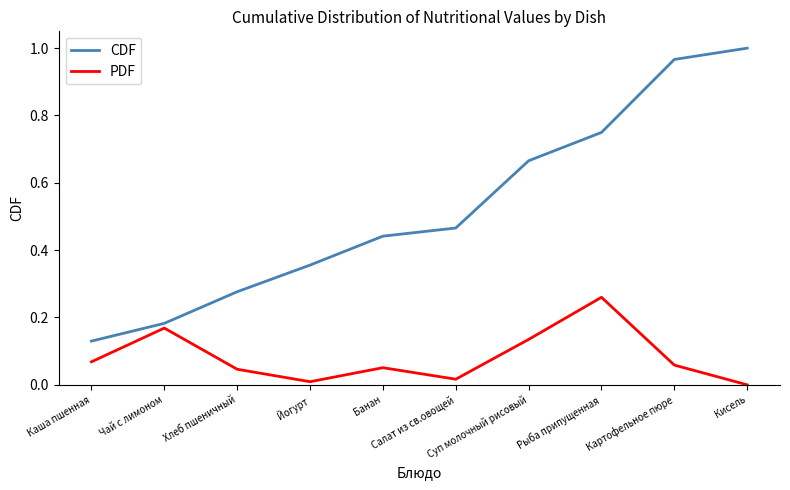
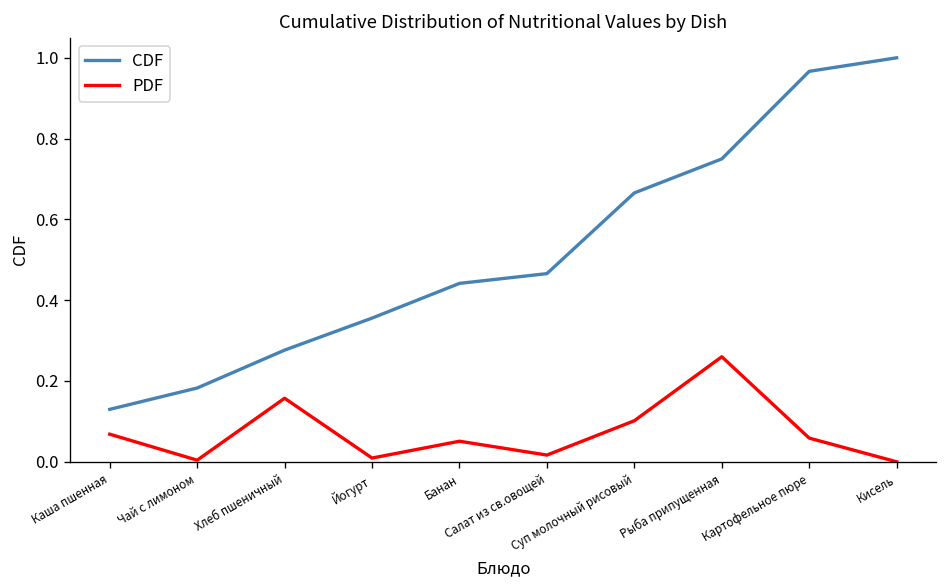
PDF, Чай с лимоном: 0.17 -> 0.00
PDF, Хлеб пшеничный: 0.05 -> 0.16
PDF, Суп молочный рисовый: 0.13 -> 0.10
